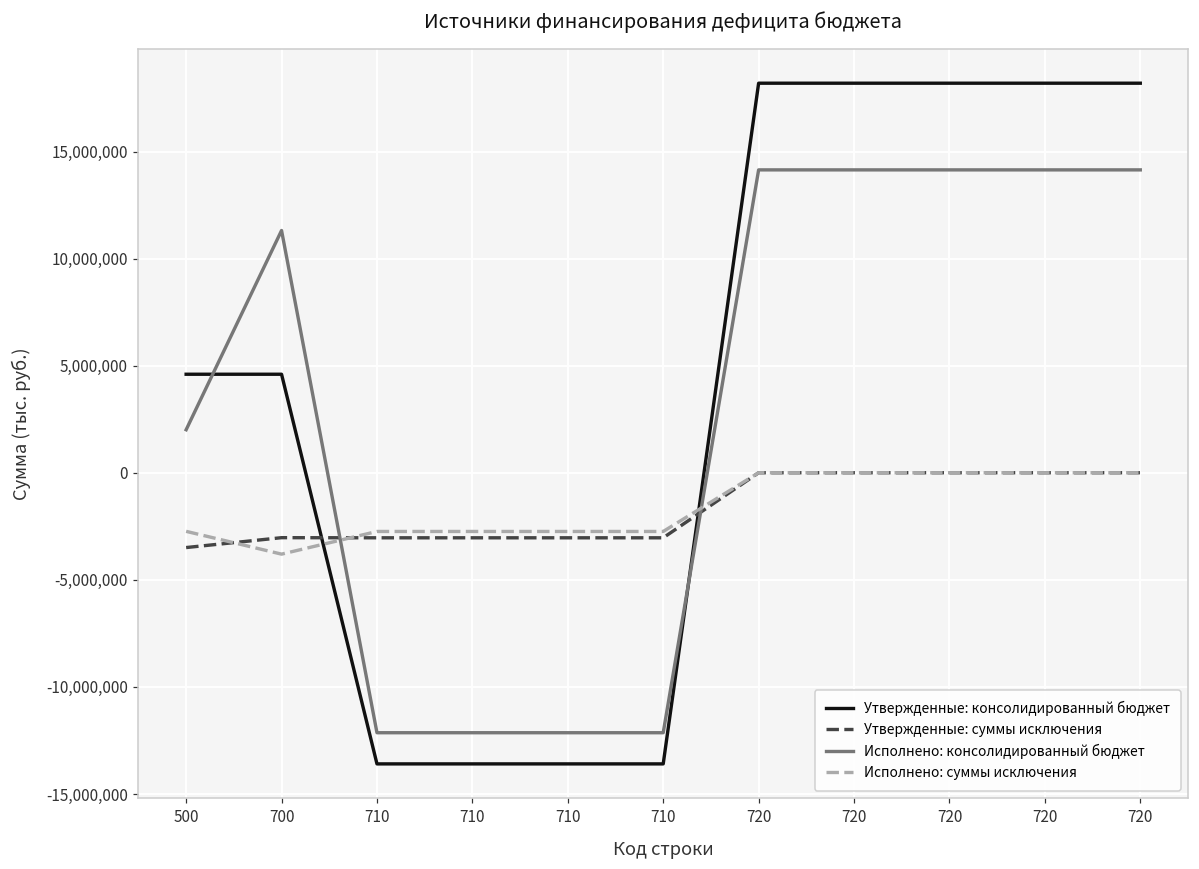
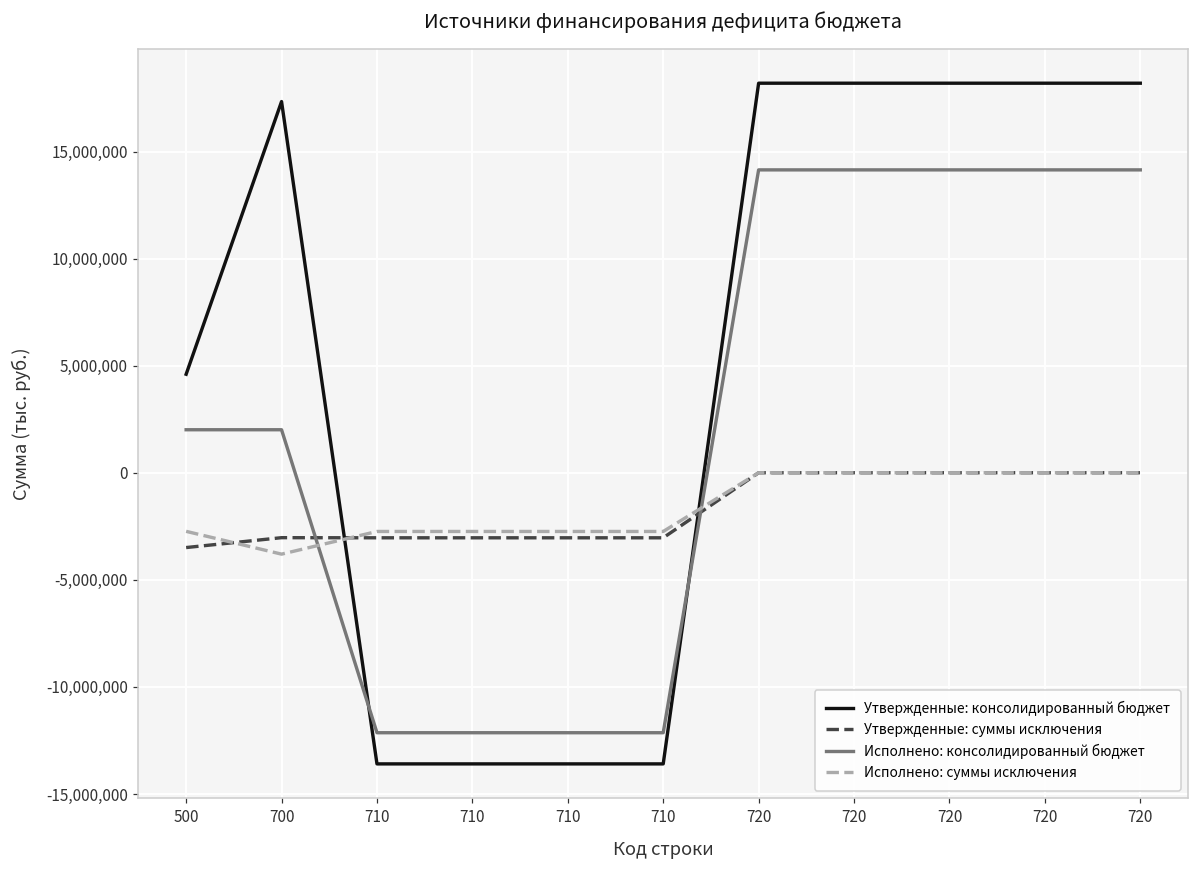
Утвержденные: консолидированный бюджет, 700: 4,600,000 -> 17,300,000
Исполнено: консолидированный бюджет, 700: 11,300,000 -> 2,000,000
